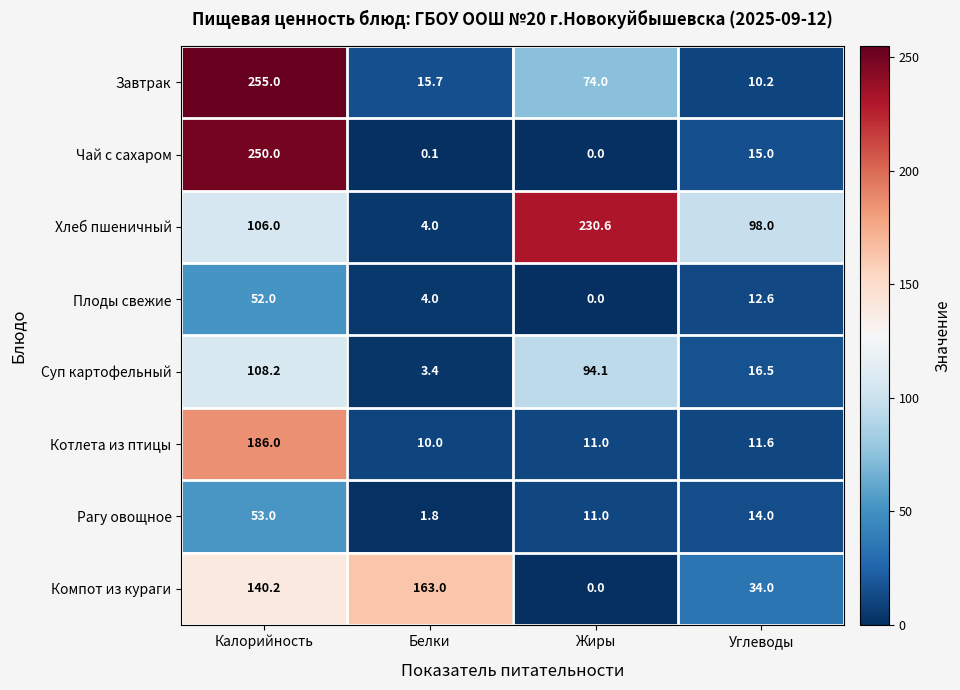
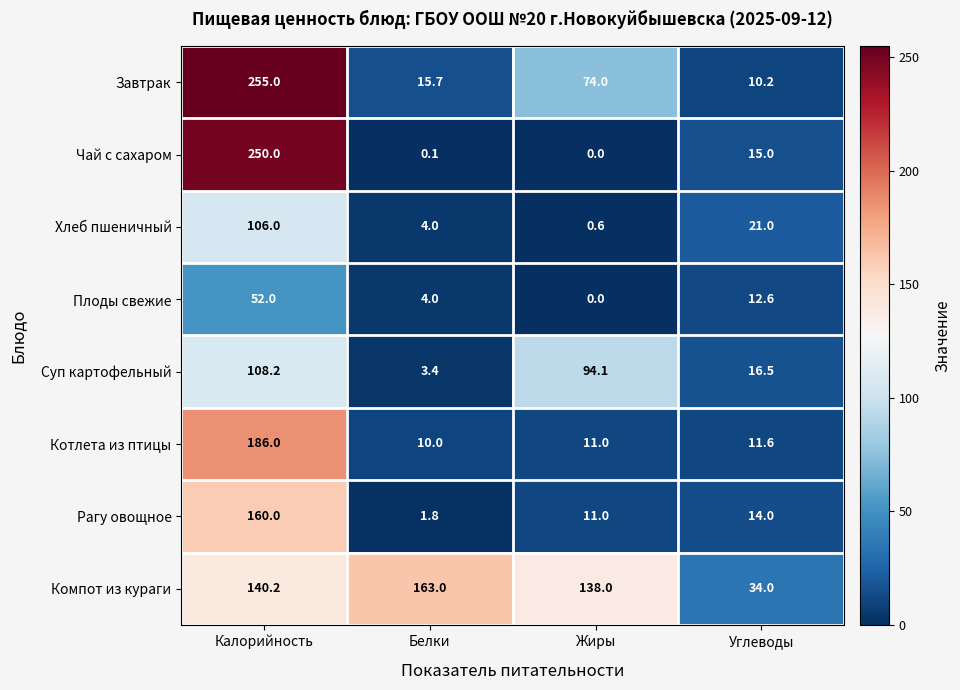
Хлеб пшеничный, Жиры: 230.6 -> 0.6
Хлеб пшеничный, Углеводы: 98.0 -> 21.0
Рагу овощное, Калорийность: 53.0 -> 160.0
Компот из кураги, Жиры: 0.0 -> 138.0
